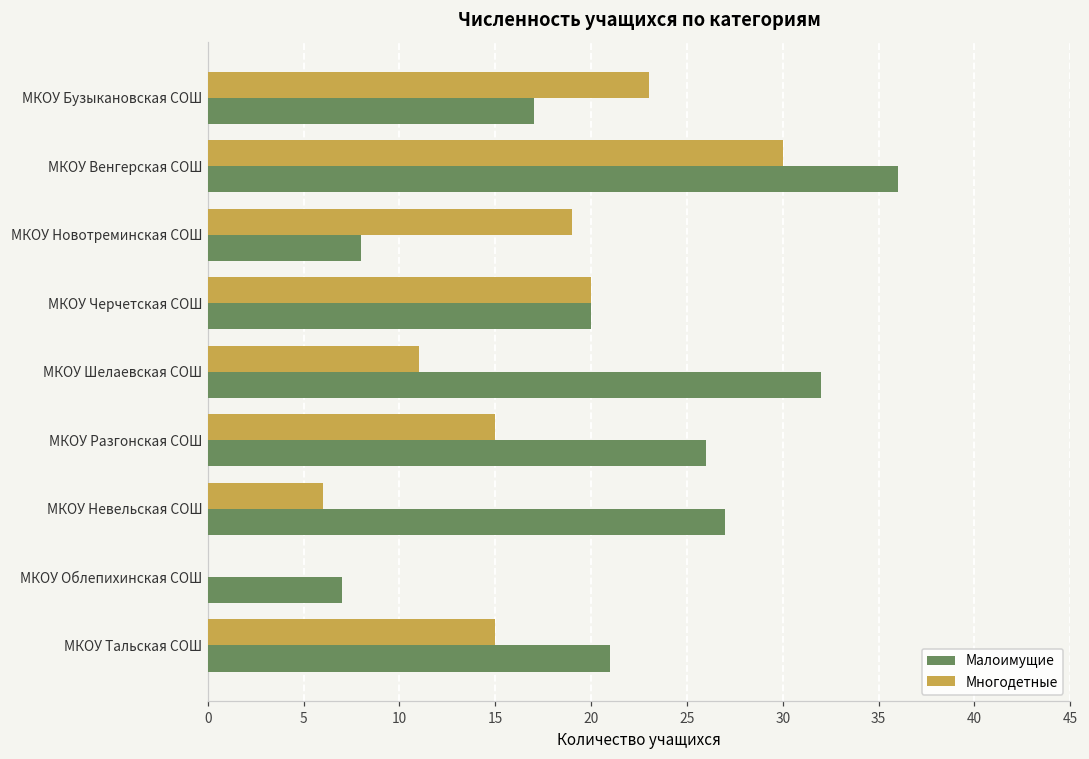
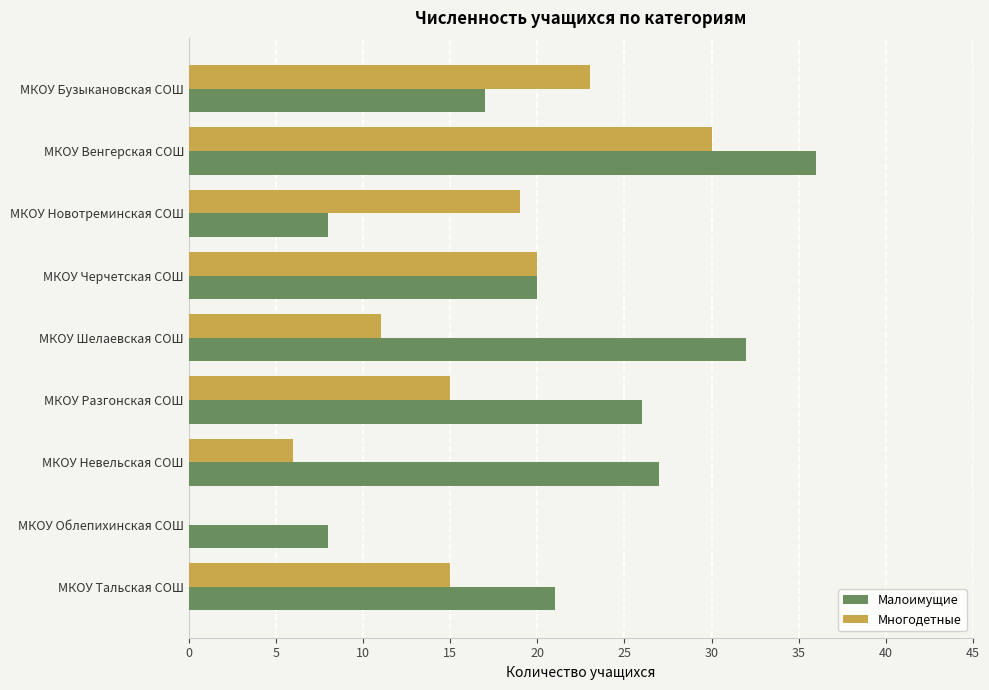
Малоимущие, МКОУ Облепихинская СОШ: 7 -> 8
